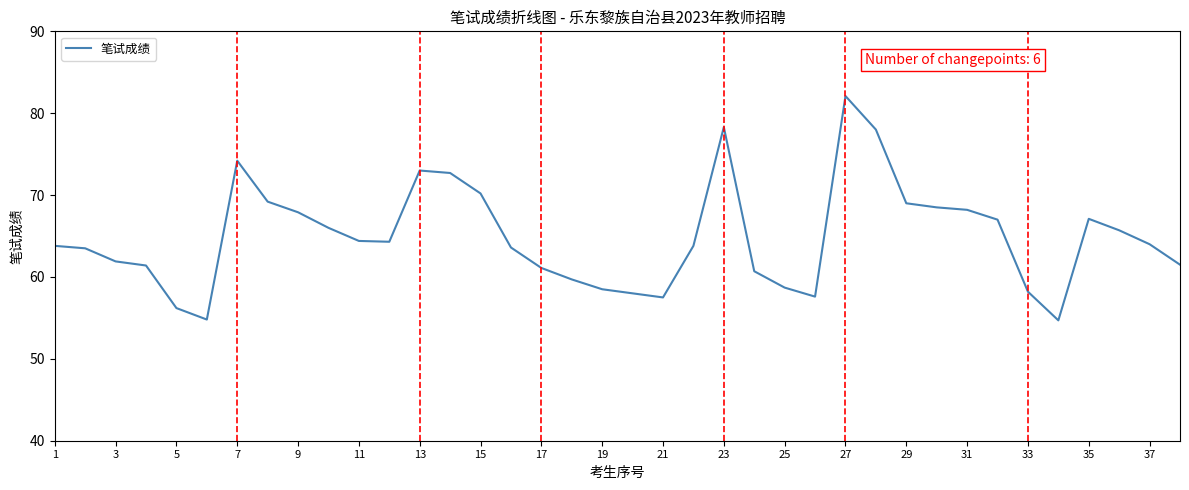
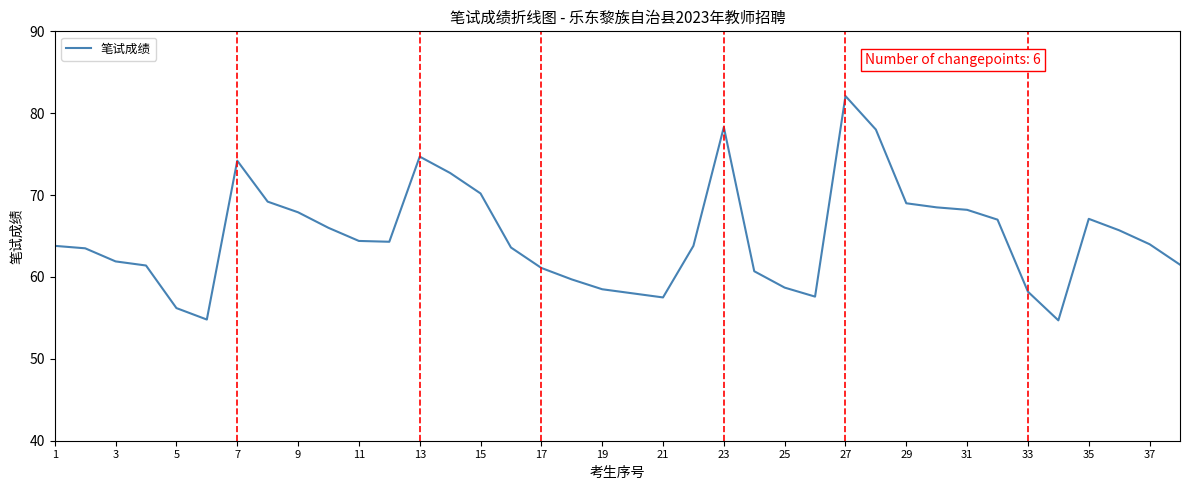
13: 73 -> 75
